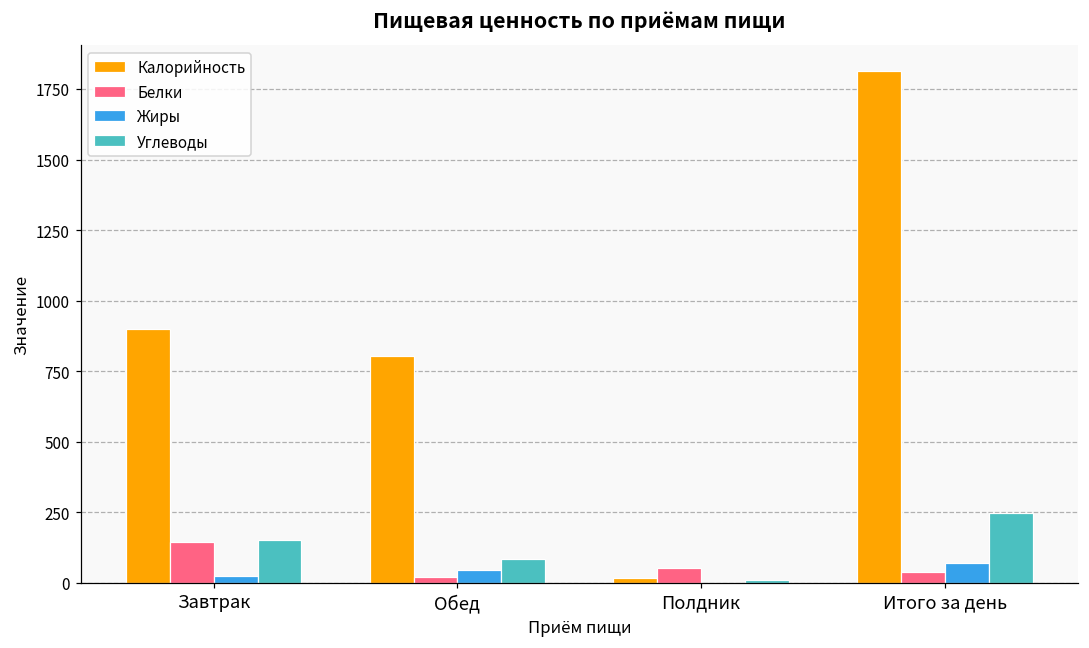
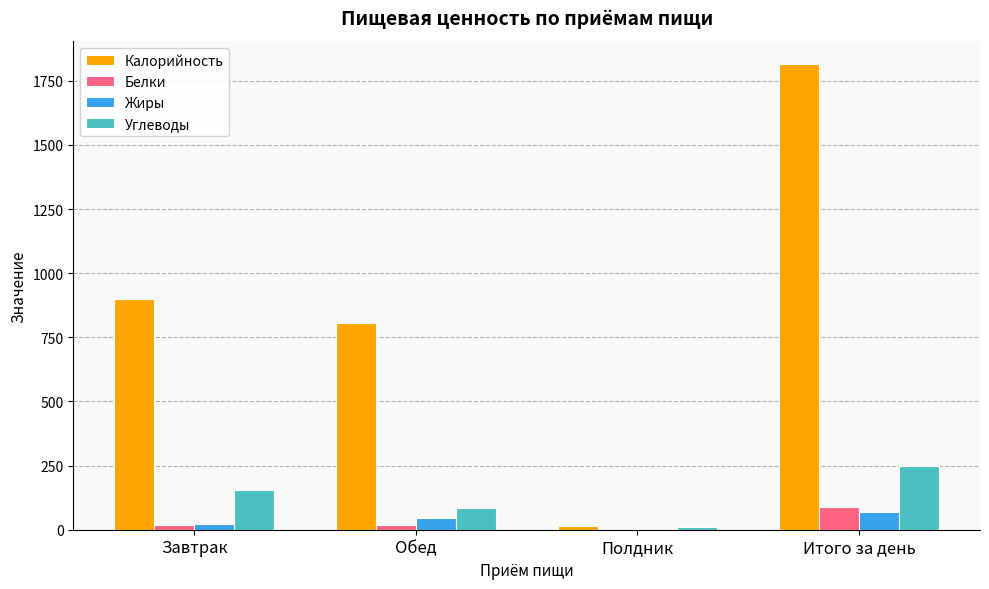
Белки, Завтрак: 140 -> 20
Белки, Полдник: 50 -> 0
Белки, Итого за день: 40 -> 90
